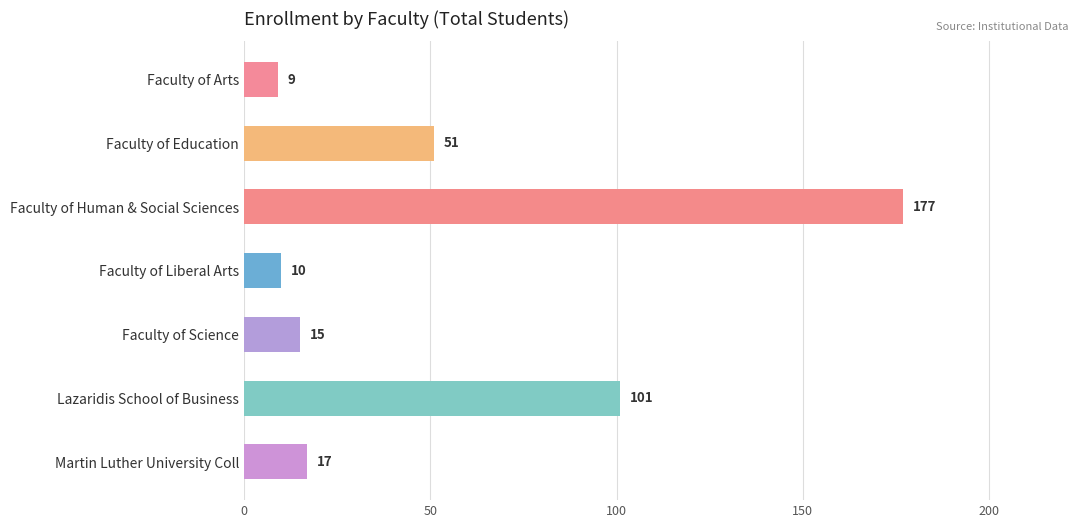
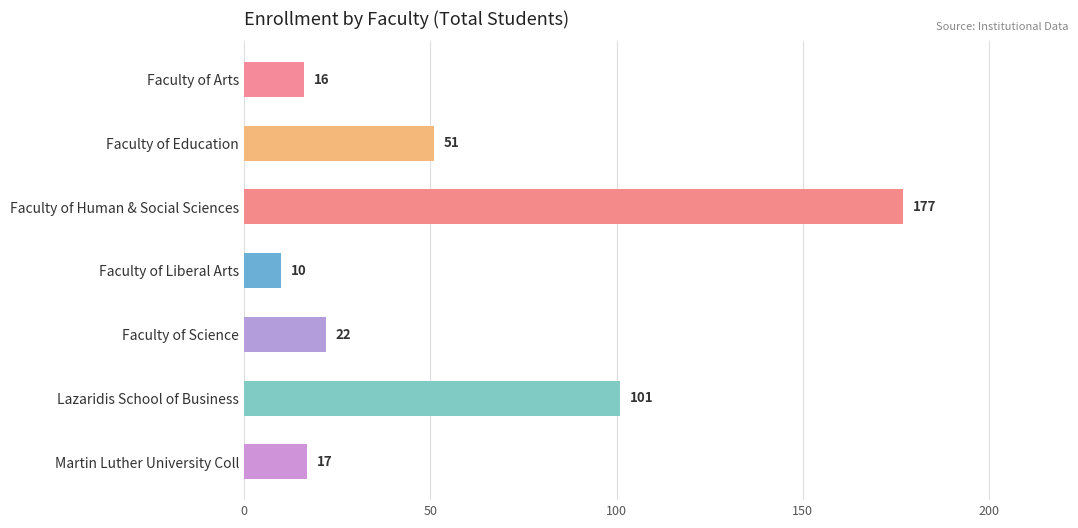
Faculty of Arts: 9 -> 16
Faculty of Science: 15 -> 22
